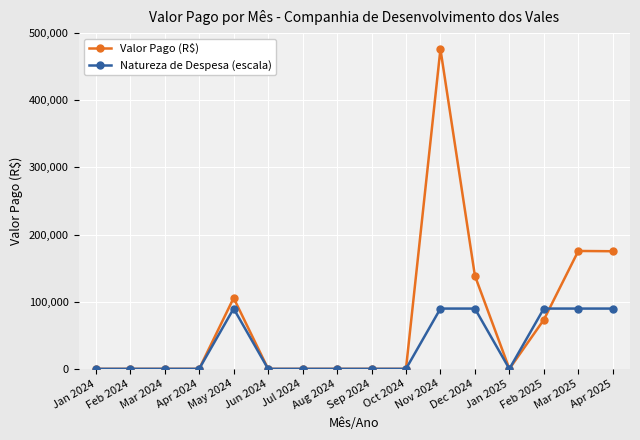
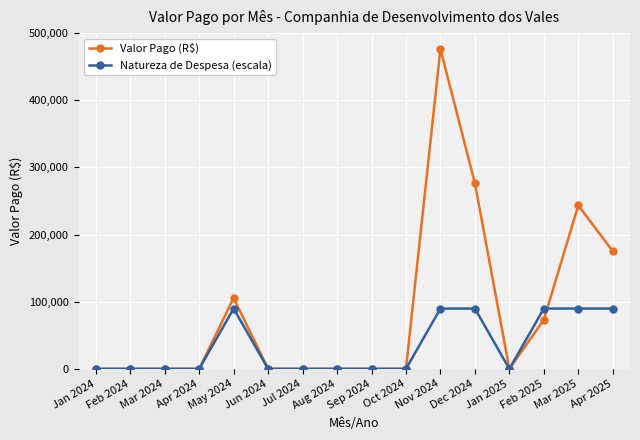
Valor Pago (R$), Dec 2024: 140,000 -> 280,000
Valor Pago (R$), Mar 2025: 180,000 -> 240,000
